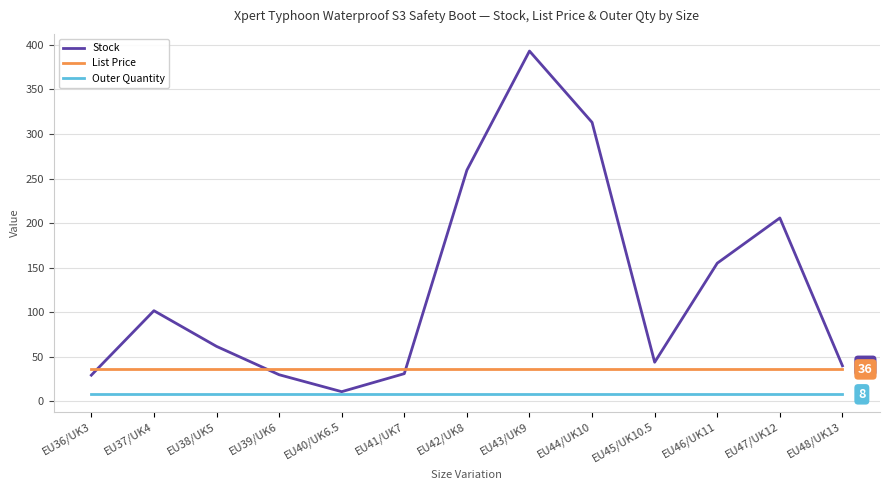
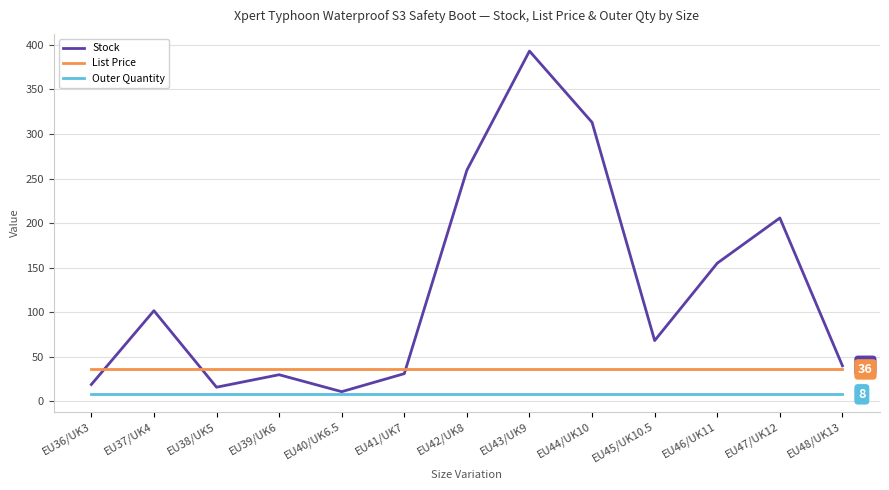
Stock, EU36/UK3: 30 -> 20
Stock, EU38/UK5: 60 -> 20
Stock, EU45/UK10.5: 40 -> 70
